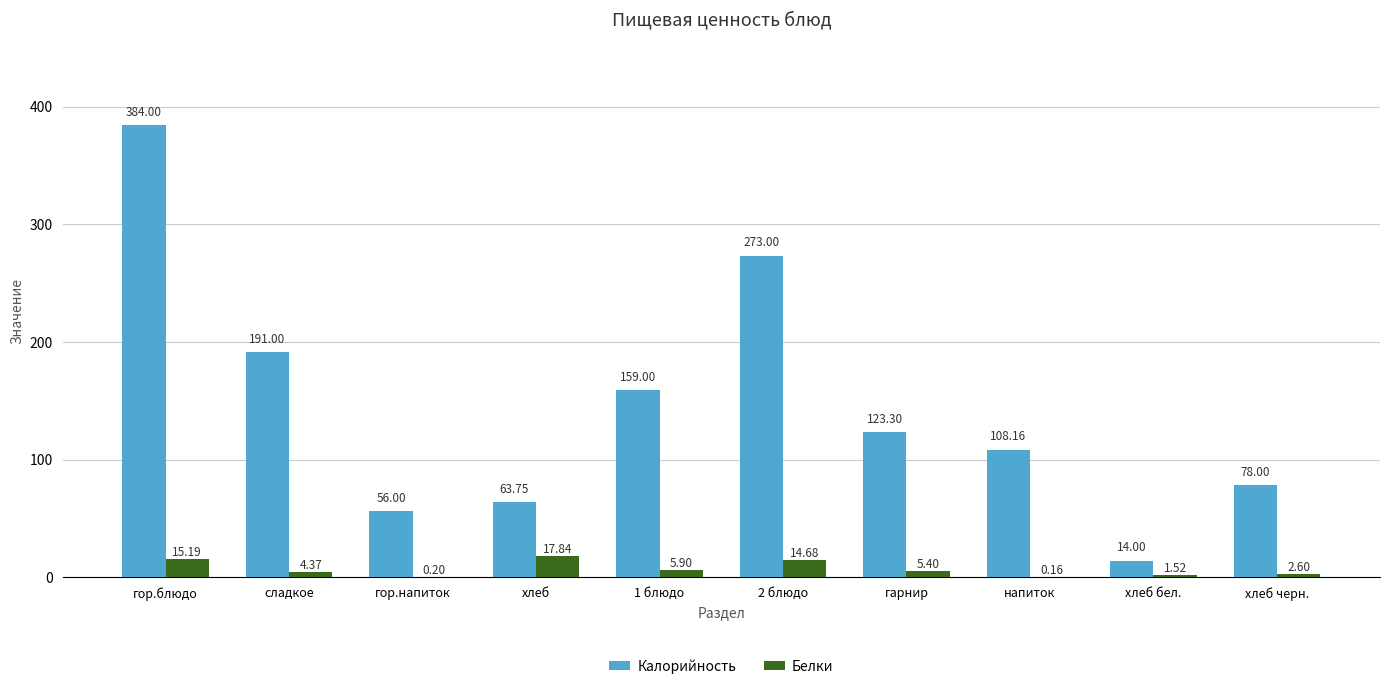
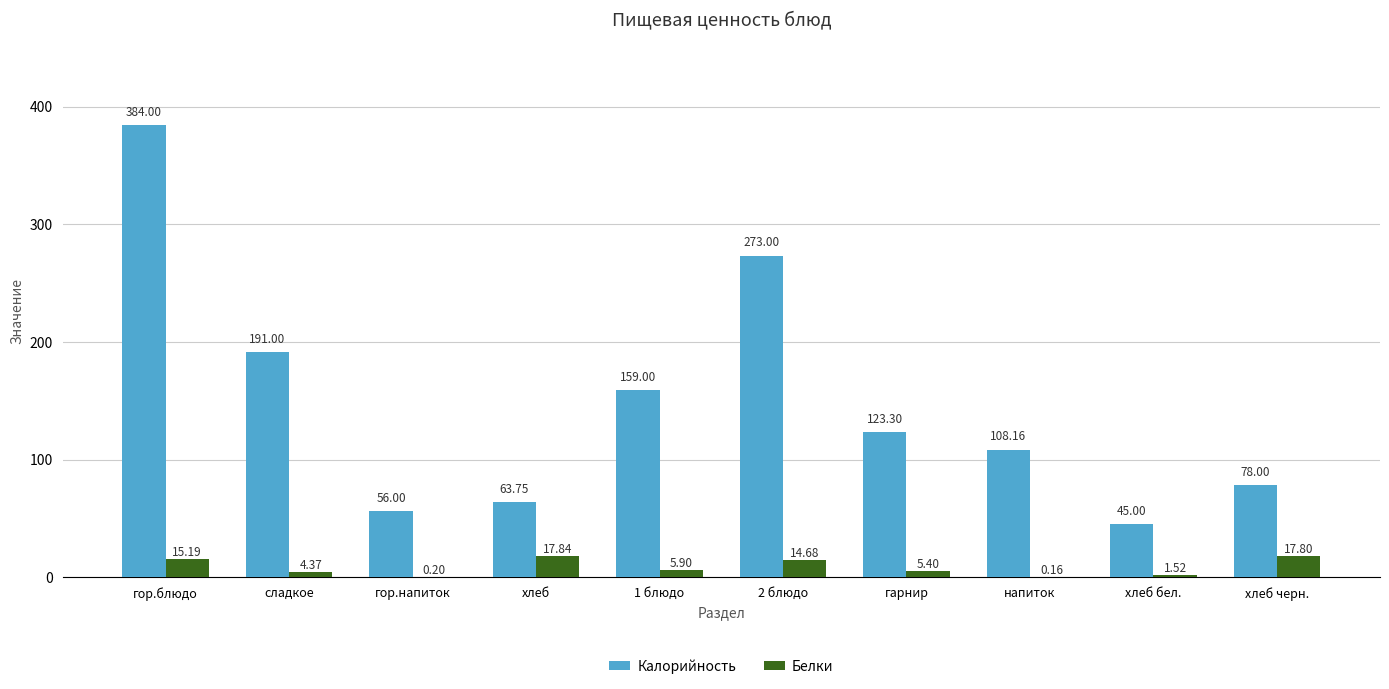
Калорийность, хлеб бел.: 14.00 -> 45.00
Белки, хлеб черн.: 2.60 -> 17.80
